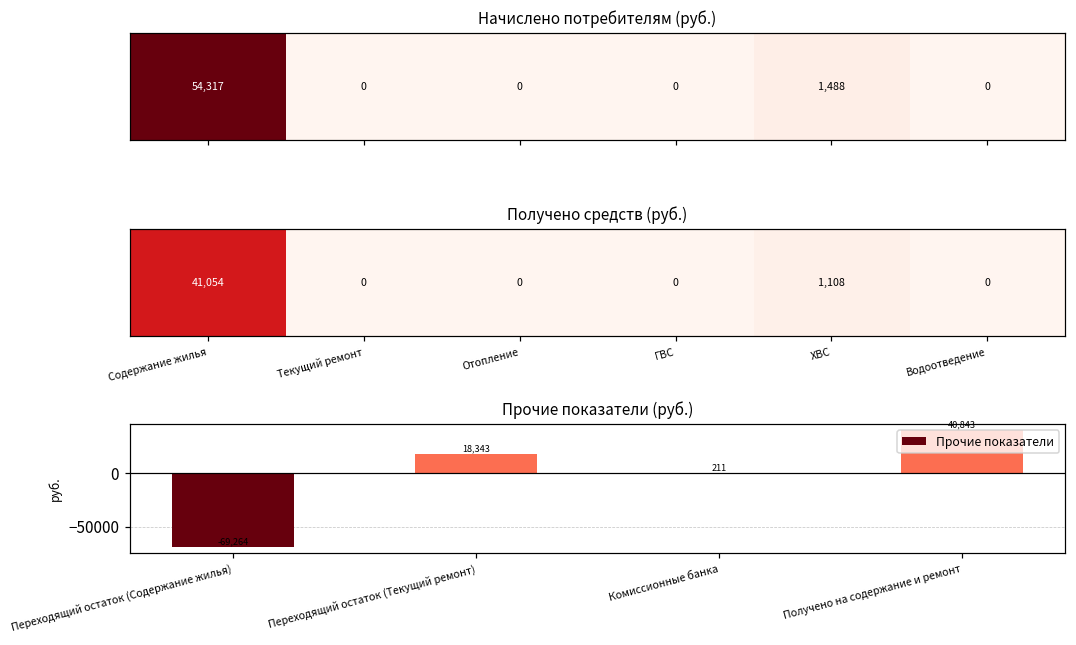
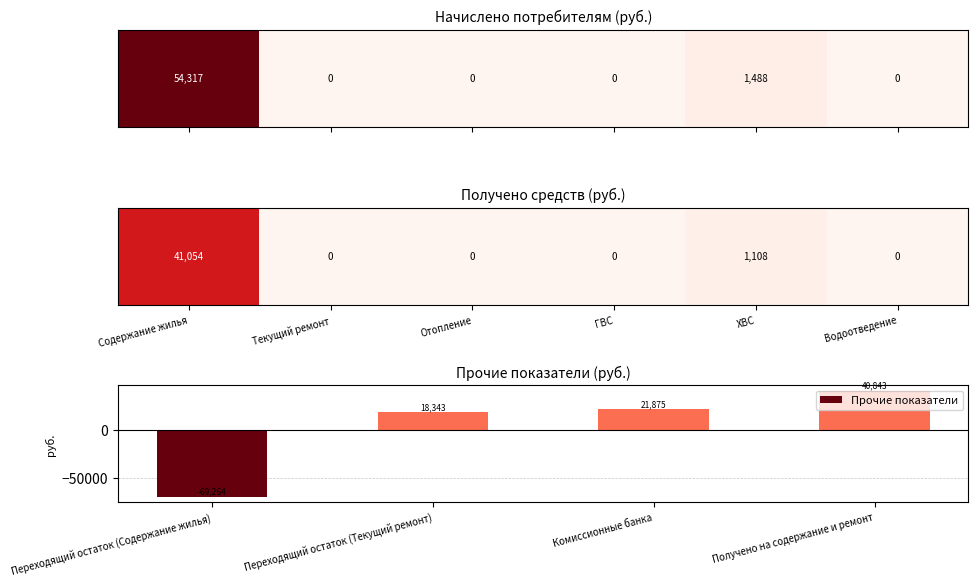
Прочие показатели (руб.), Комиссионные банка: 211 -> 21,875
